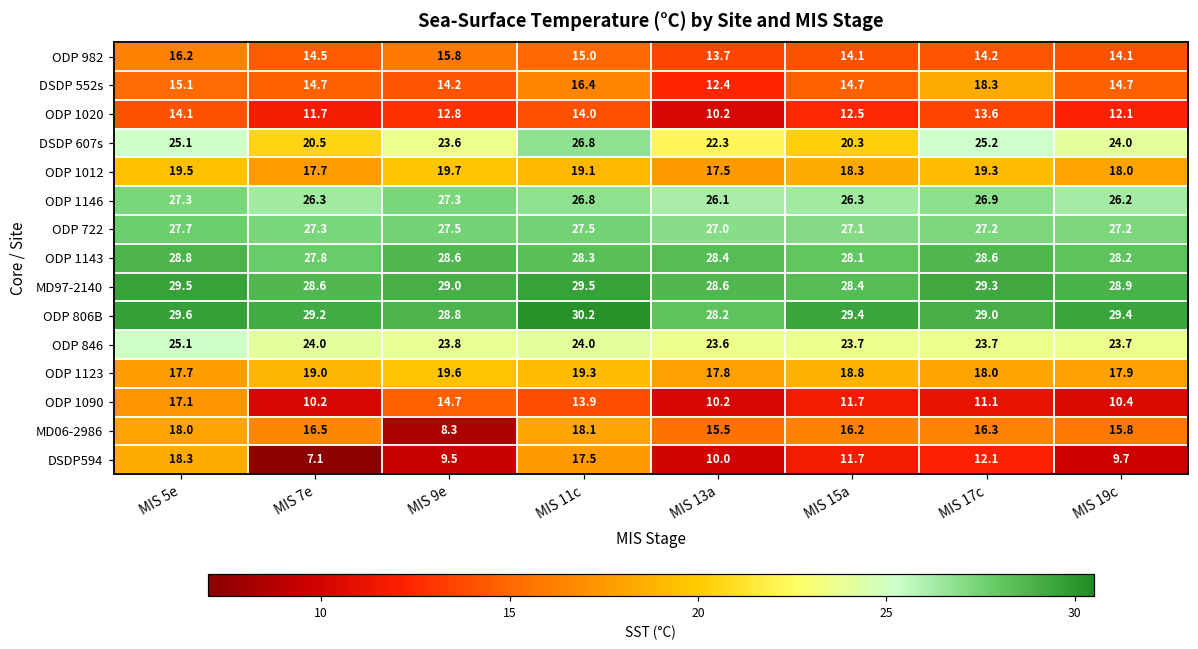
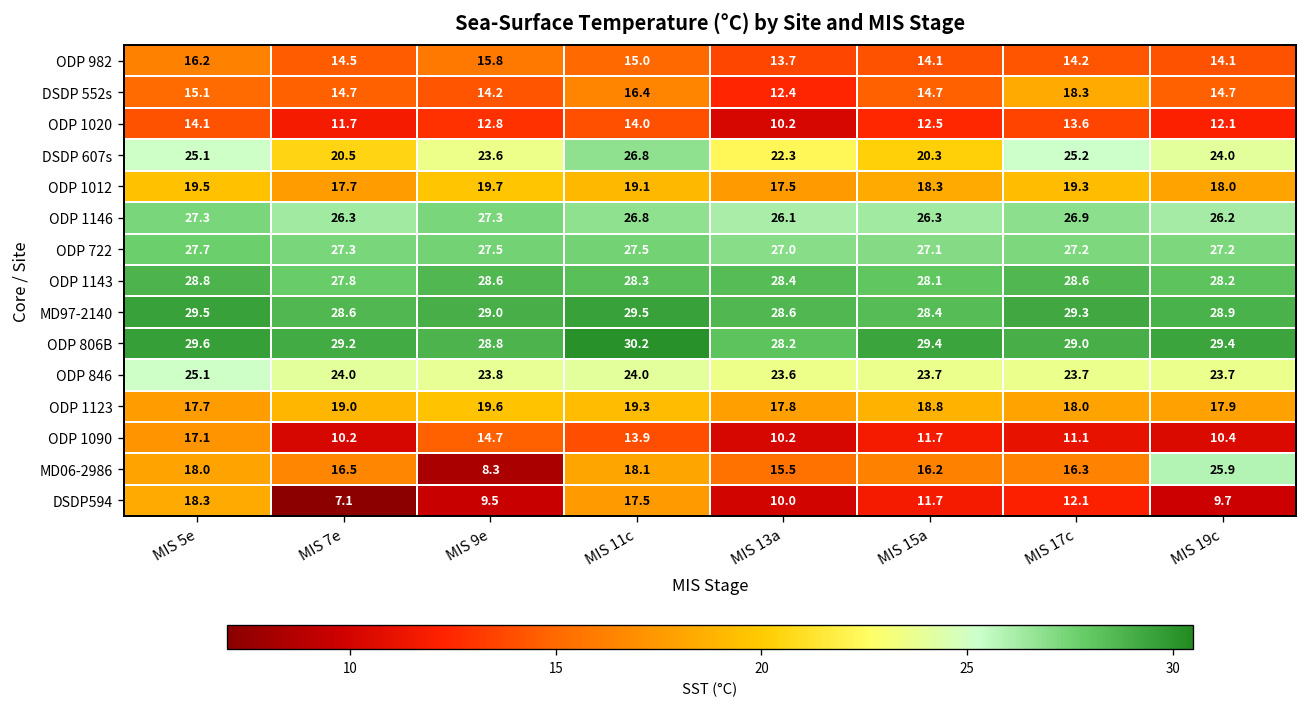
MD06-2986, MIS 19c: 15.8 -> 25.9
